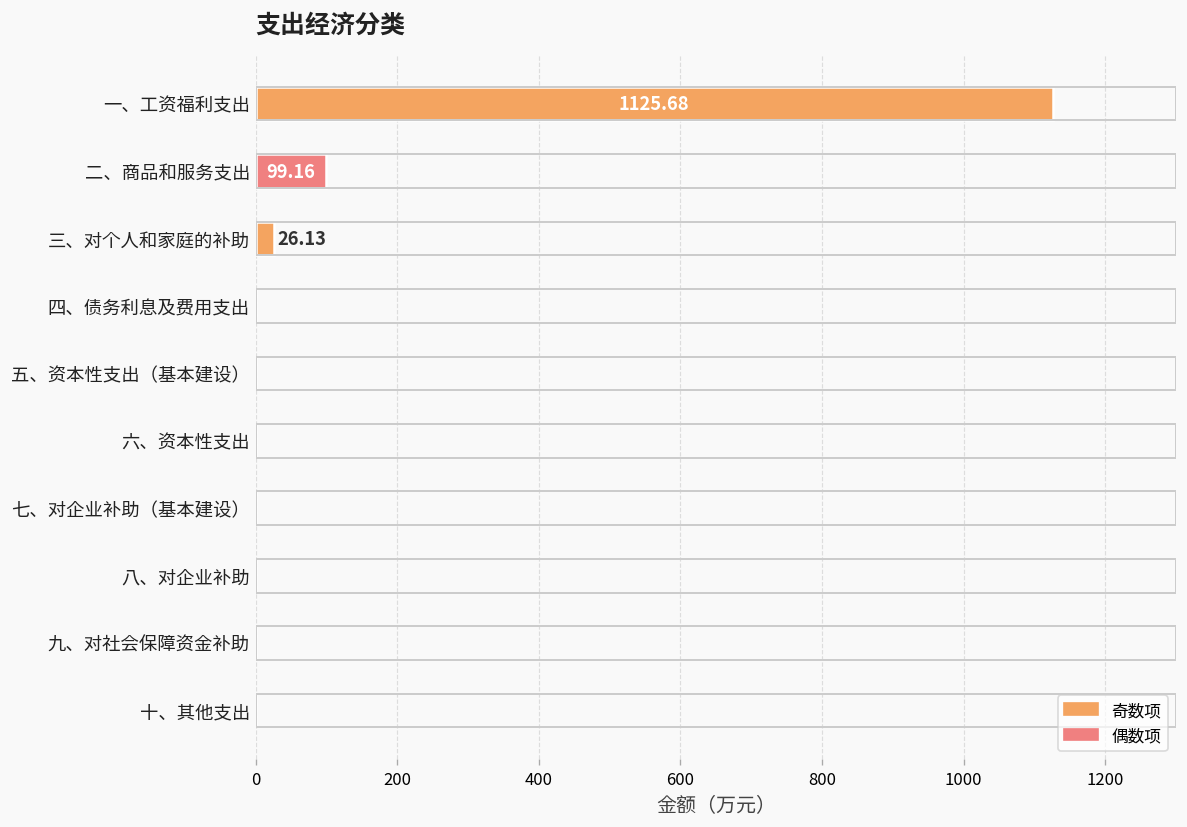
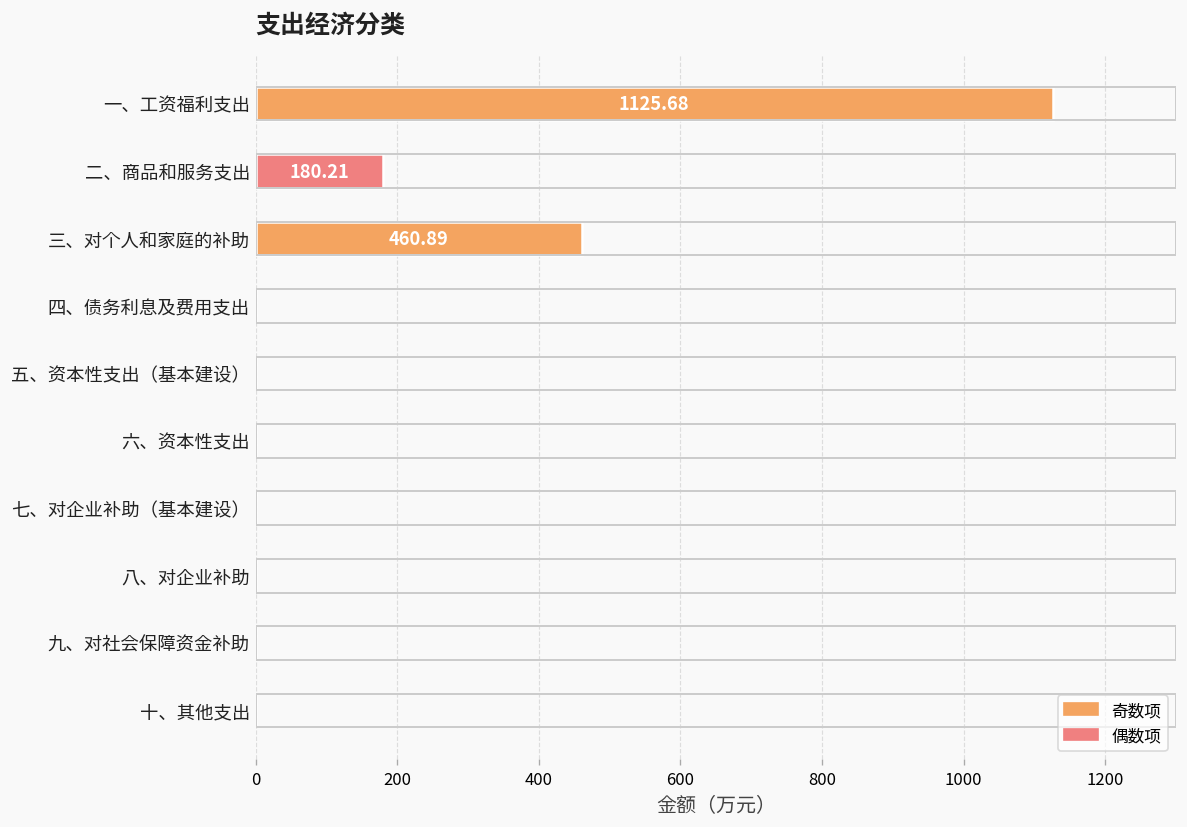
二、商品和服务支出: 99.16 -> 180.21
三、对个人和家庭的补助: 26.13 -> 460.89
